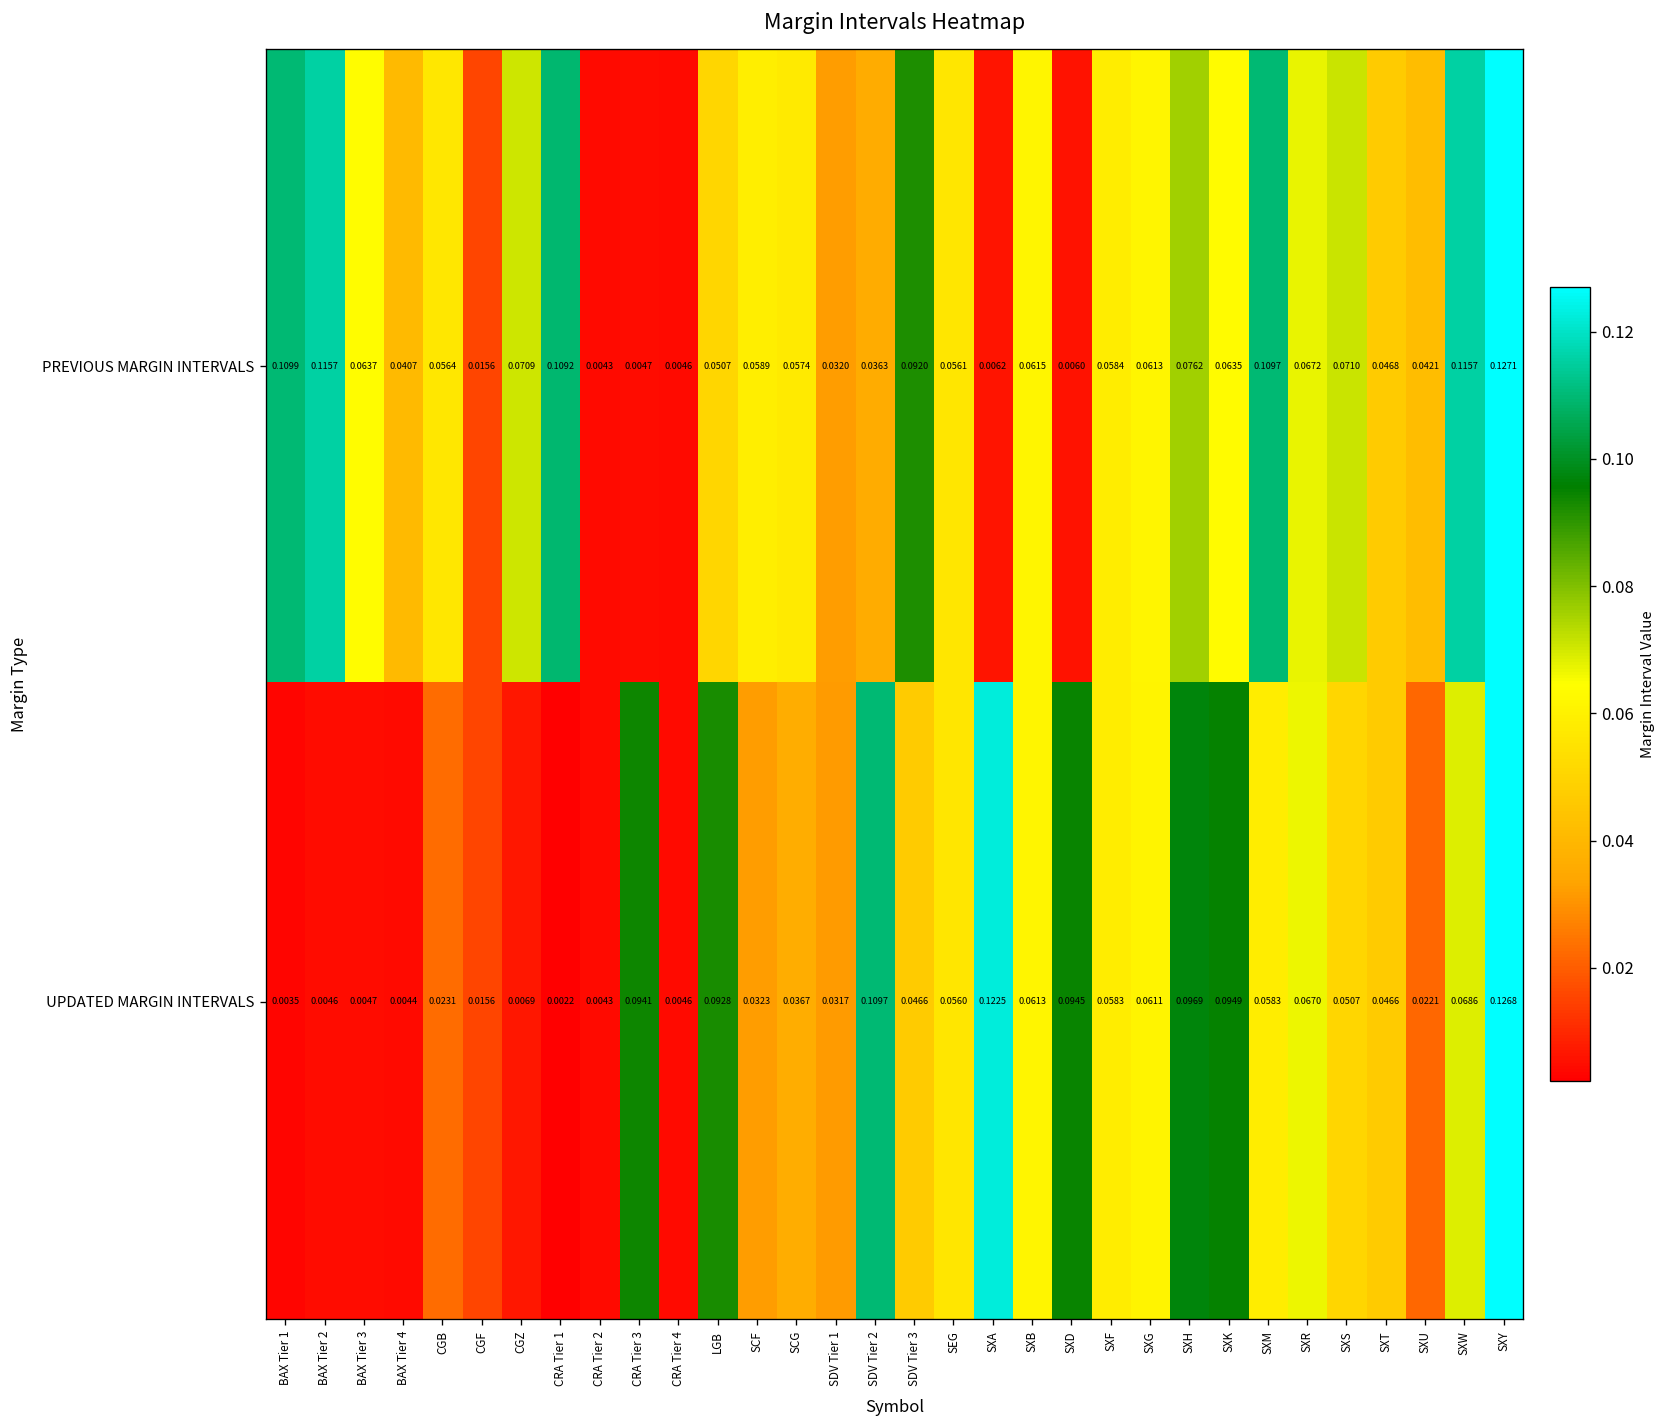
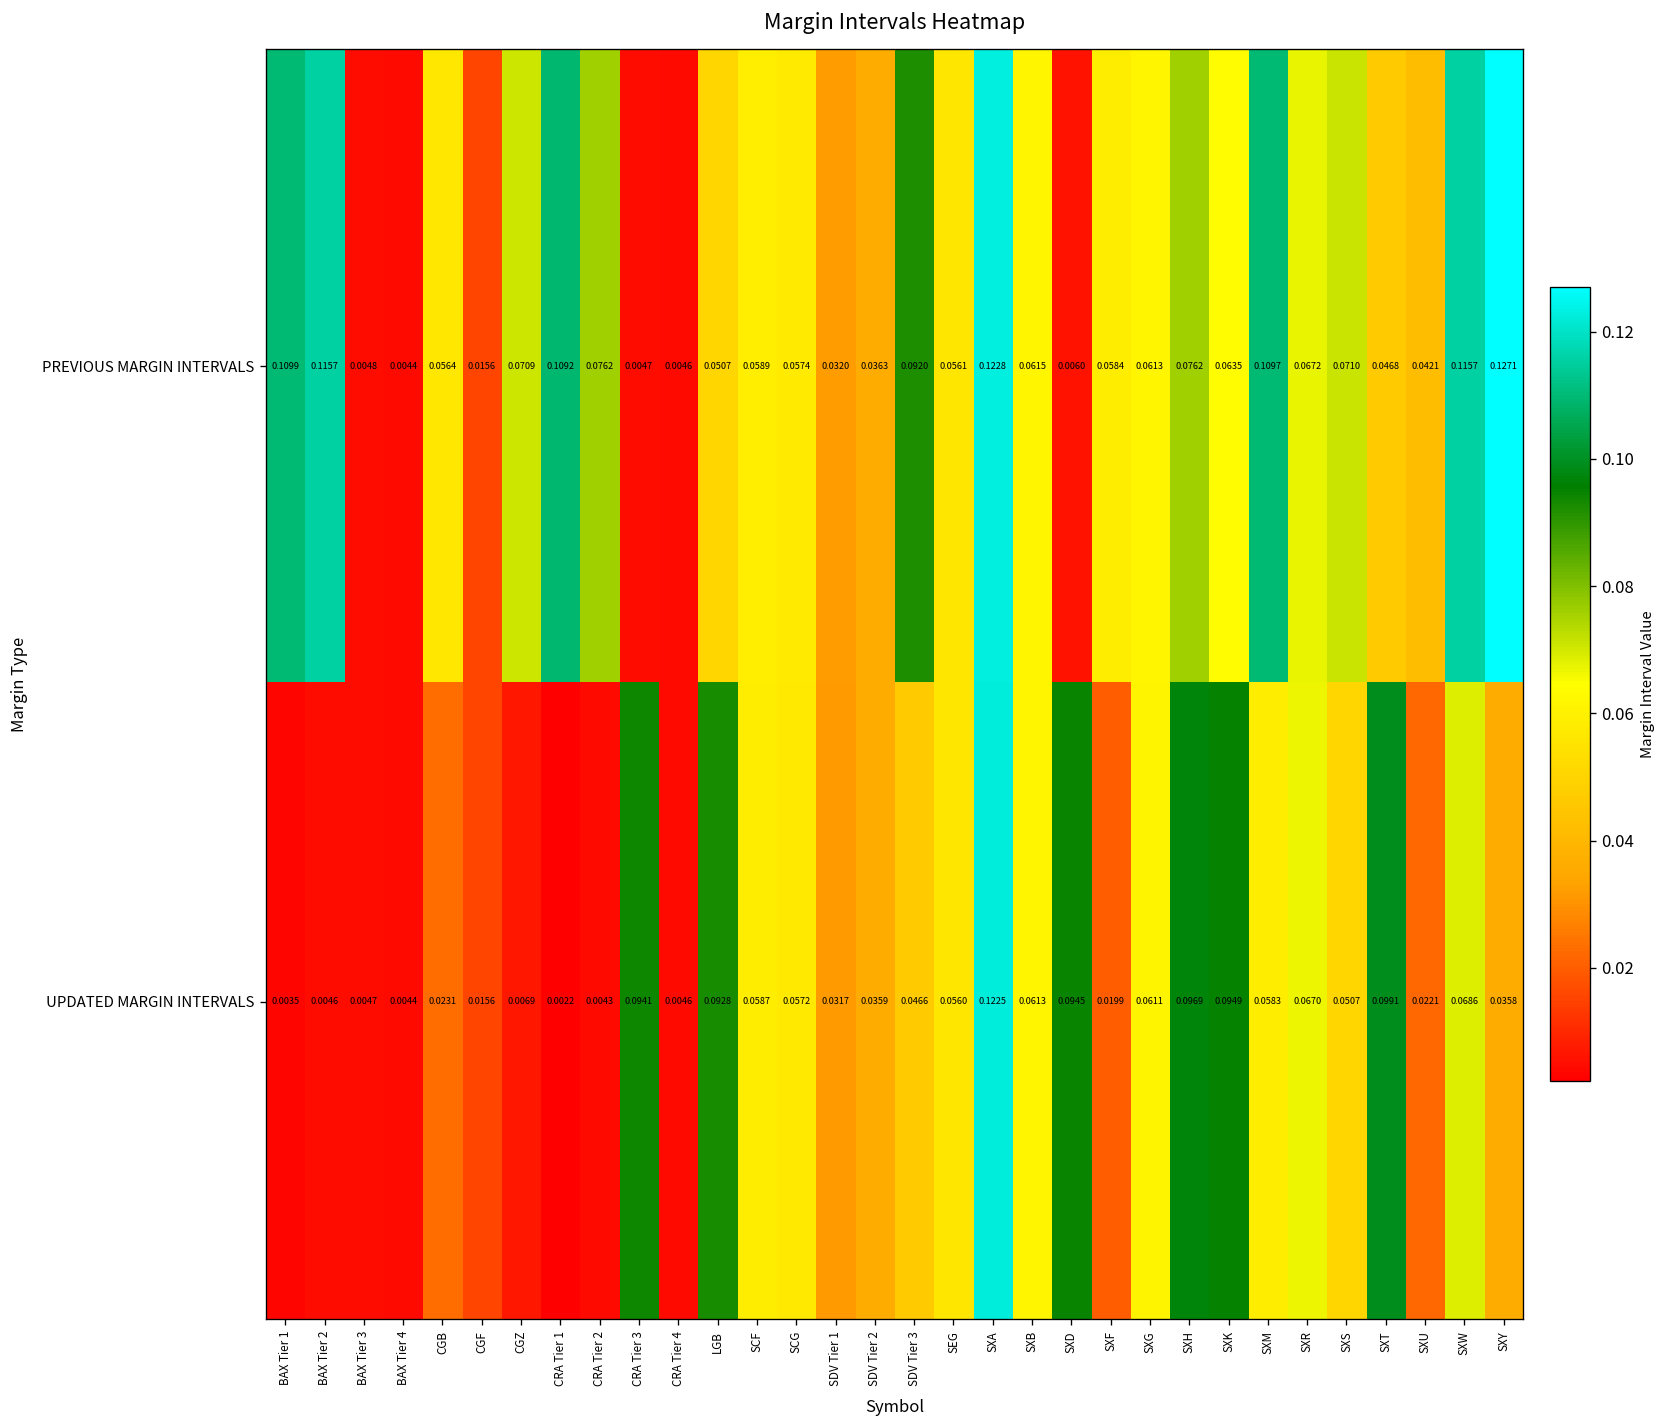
PREVIOUS MARGIN INTERVALS, BAX Tier 3: 0.0637 -> 0.0048
PREVIOUS MARGIN INTERVALS, BAX Tier 4: 0.0407 -> 0.0044
PREVIOUS MARGIN INTERVALS, CRA Tier 2: 0.0043 -> 0.0762
PREVIOUS MARGIN INTERVALS, SXA: 0.0062 -> 0.1228
UPDATED MARGIN INTERVALS, SCF: 0.0323 -> 0.0587
UPDATED MARGIN INTERVALS, SCG: 0.0367 -> 0.0572
UPDATED MARGIN INTERVALS, SDV Tier 2: 0.1097 -> 0.0359
UPDATED MARGIN INTERVALS, SXF: 0.0583 -> 0.0199
UPDATED MARGIN INTERVALS, SXT: 0.0466 -> 0.0991
UPDATED MARGIN INTERVALS, SXY: 0.1268 -> 0.0358
